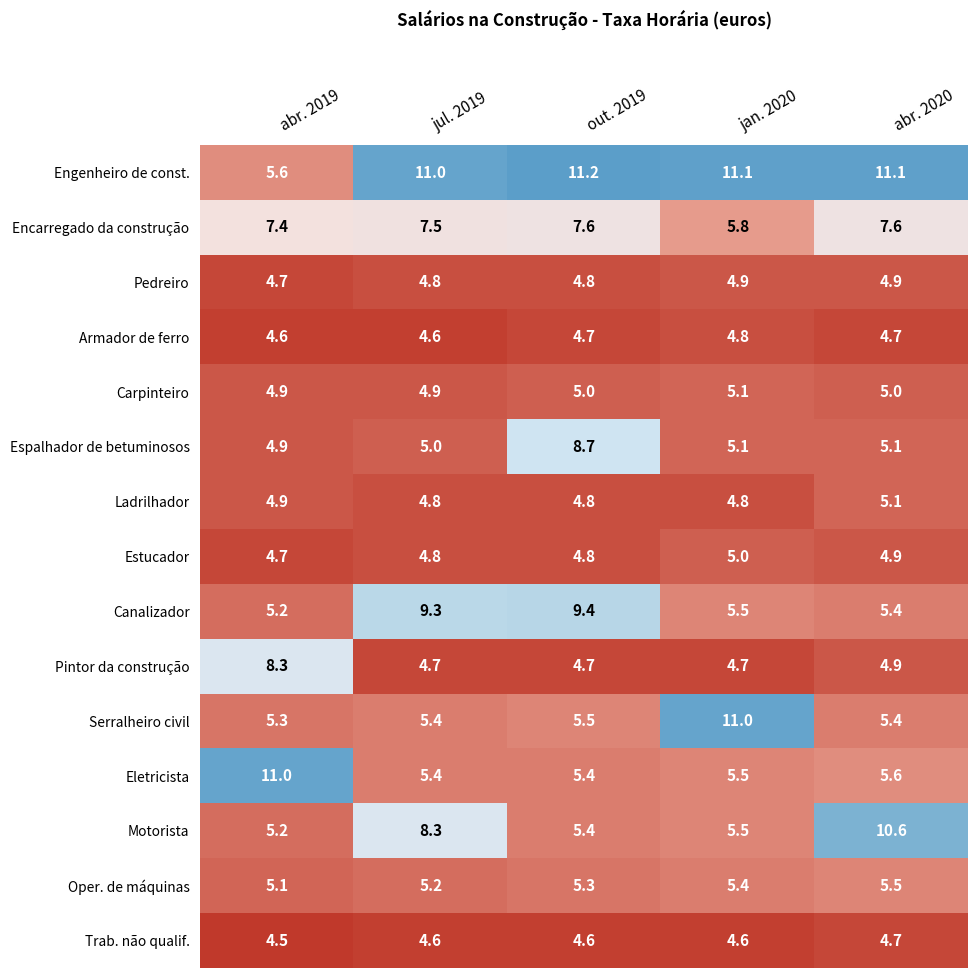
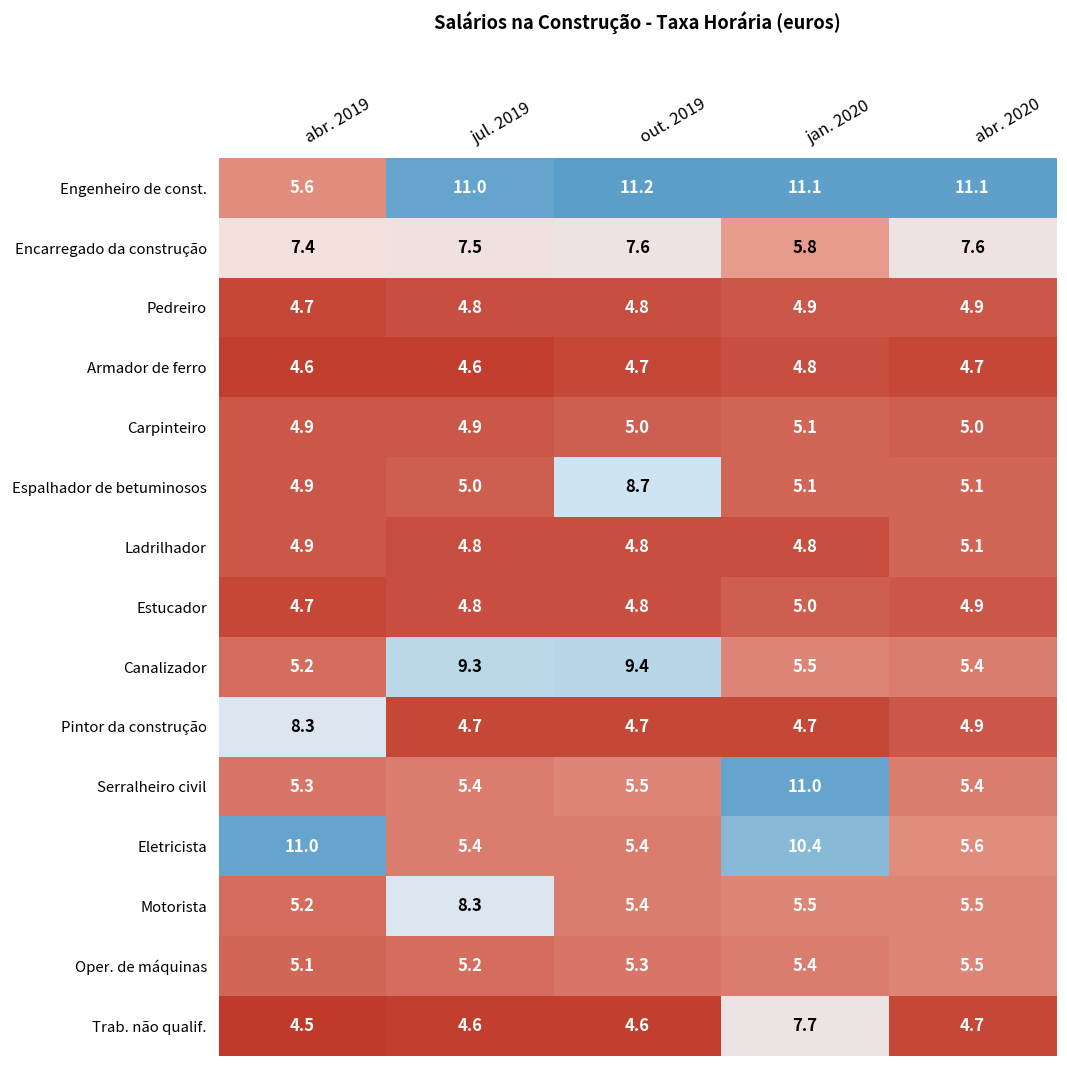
Eletricista, jan. 2020: 5.5 -> 10.4
Motorista, abr. 2020: 10.6 -> 5.5
Trab. não qualif., jan. 2020: 4.6 -> 7.7
